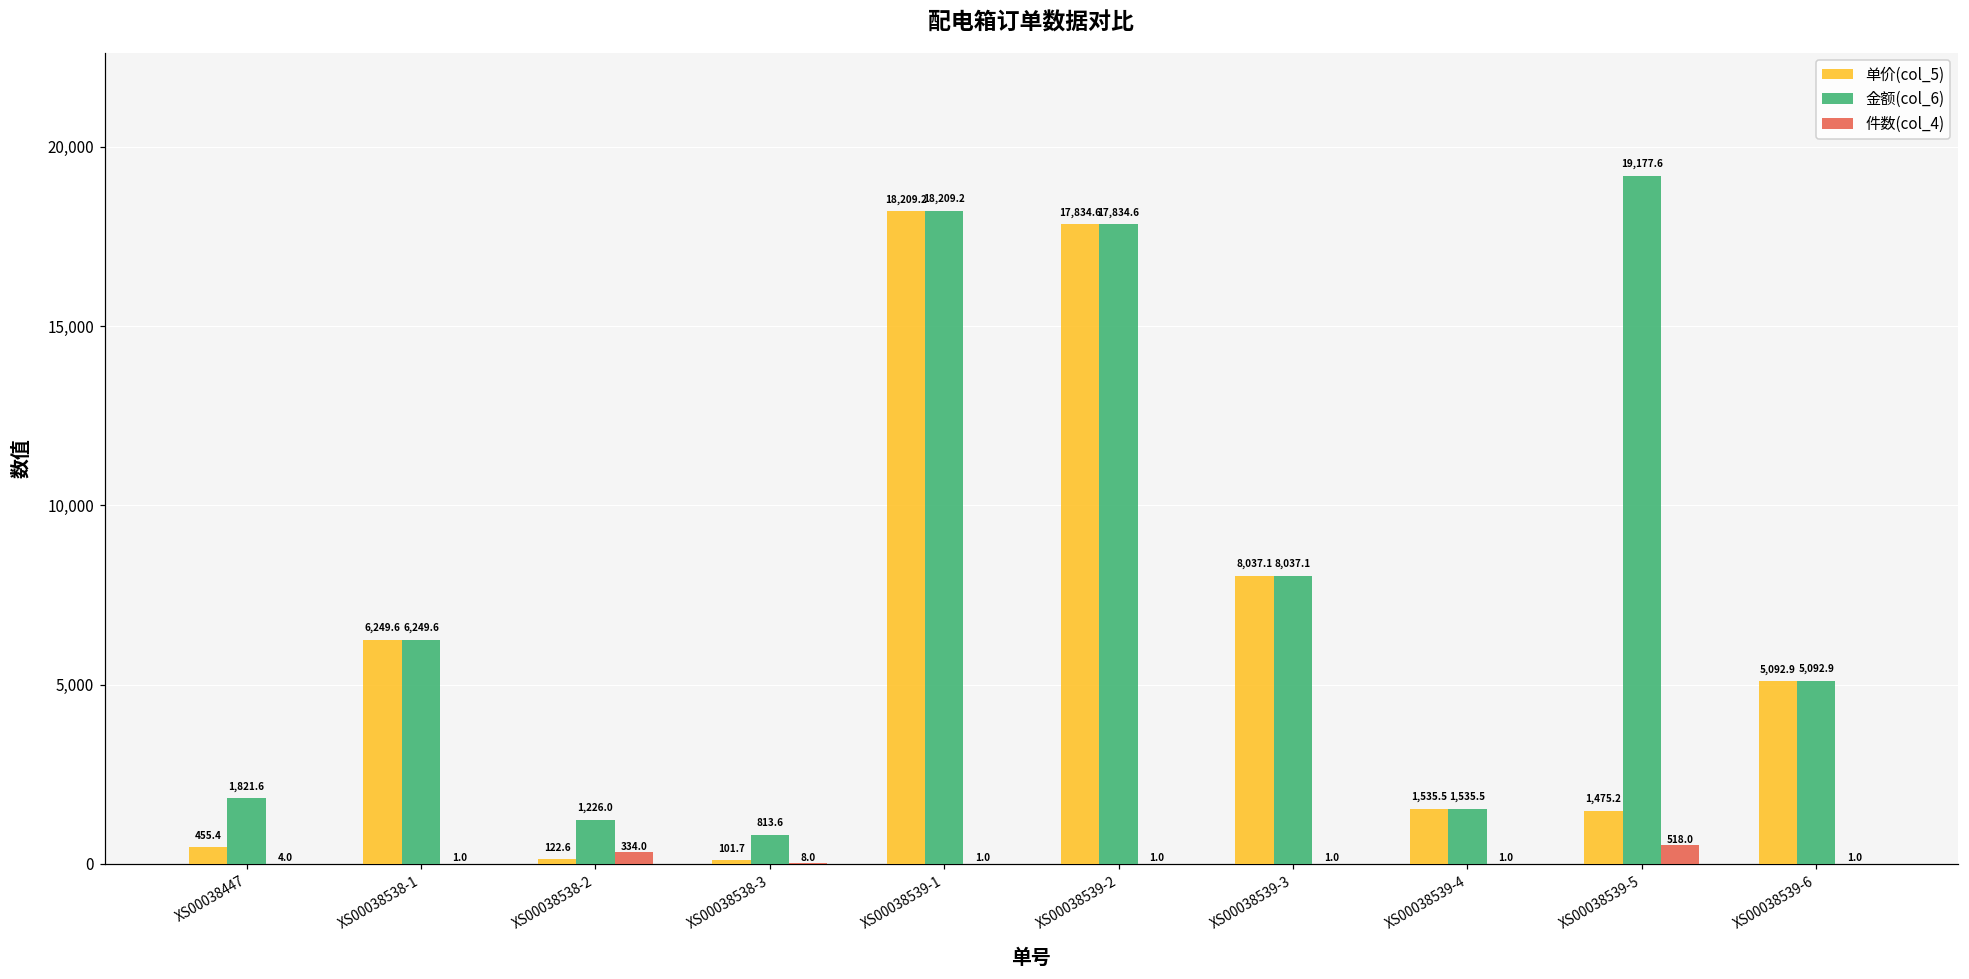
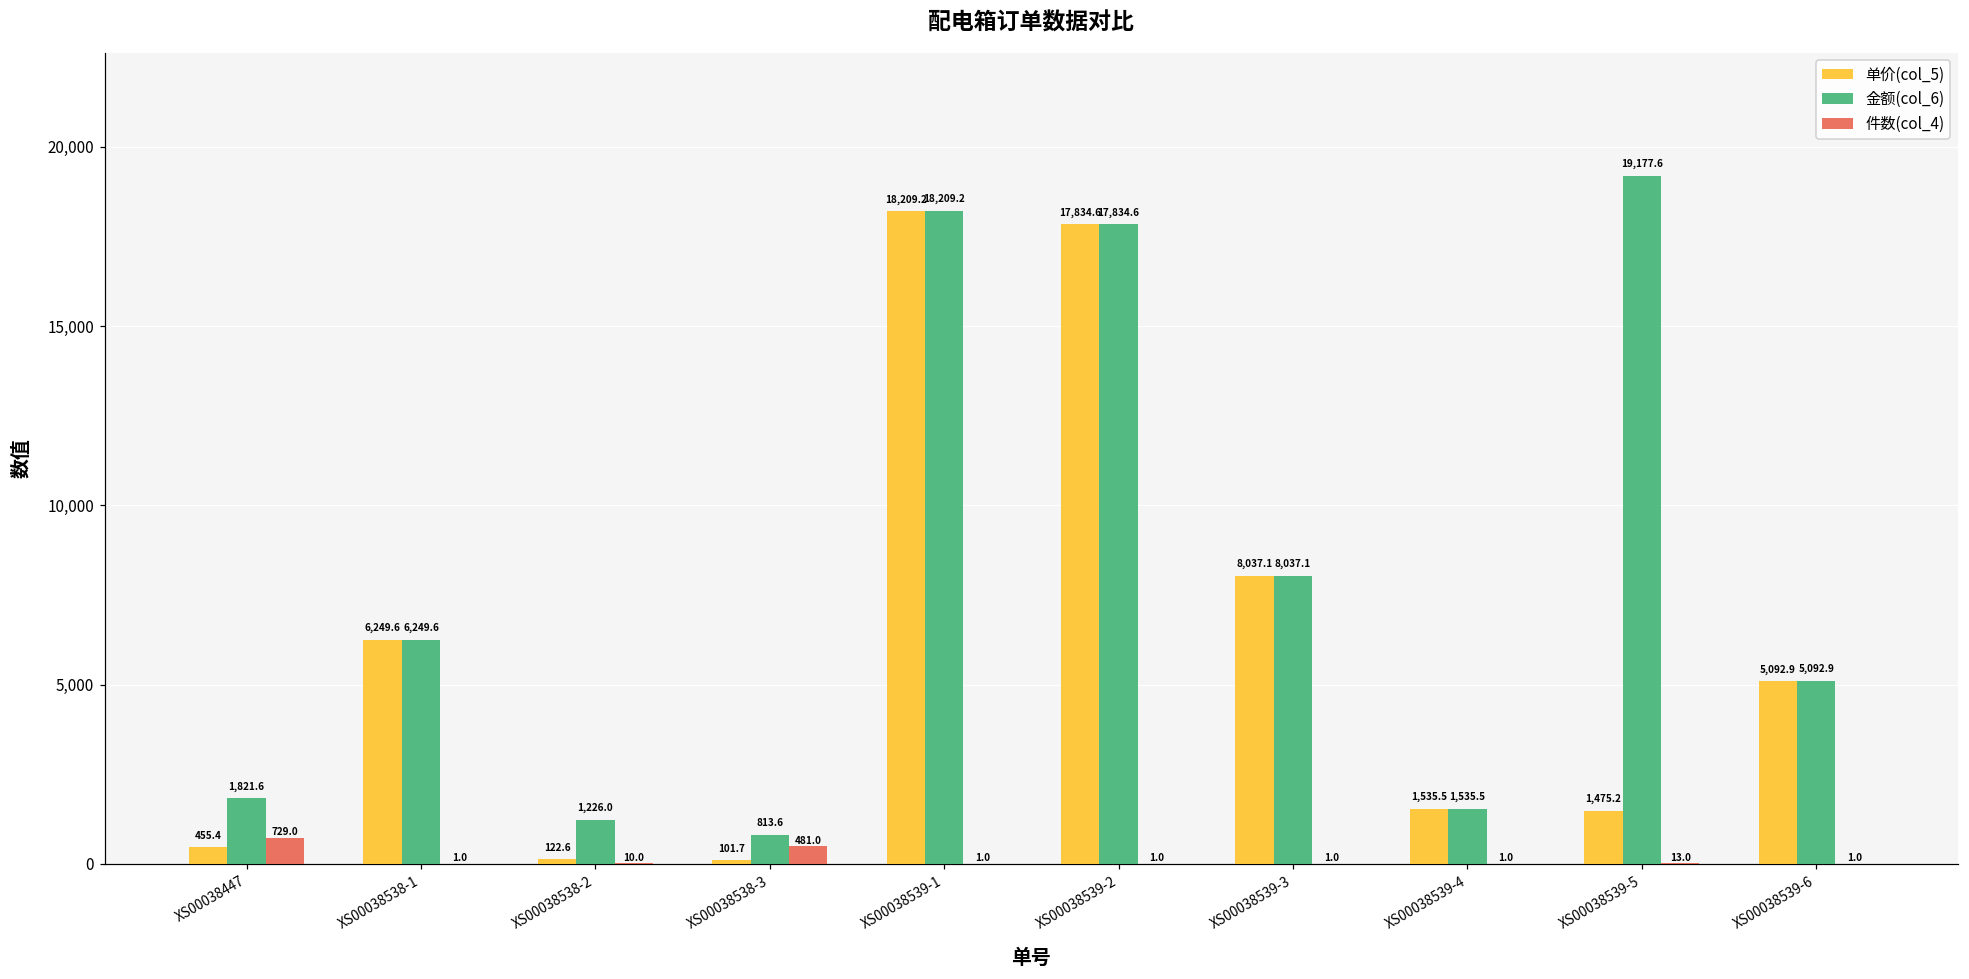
件数(col_4), XS00038447: 4.0 -> 729.0
件数(col_4), XS00038538-2: 334.0 -> 10.0
件数(col_4), XS00038538-3: 8.0 -> 481.0
件数(col_4), XS00038539-5: 518.0 -> 13.0
